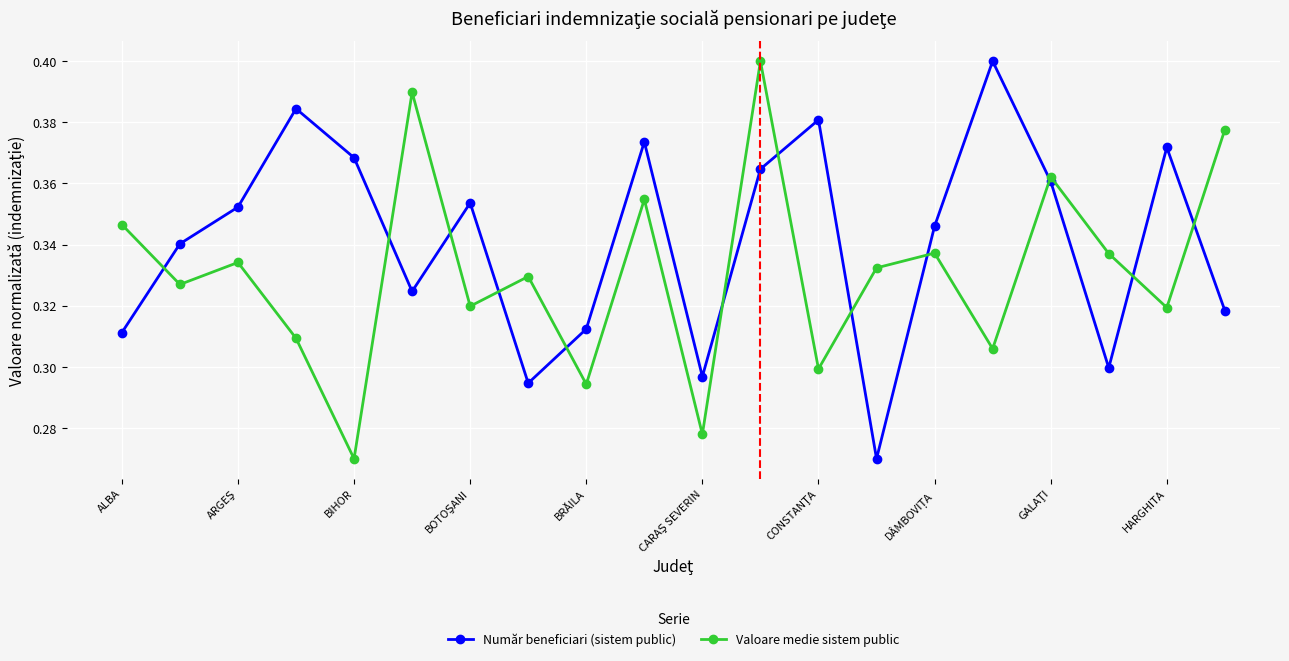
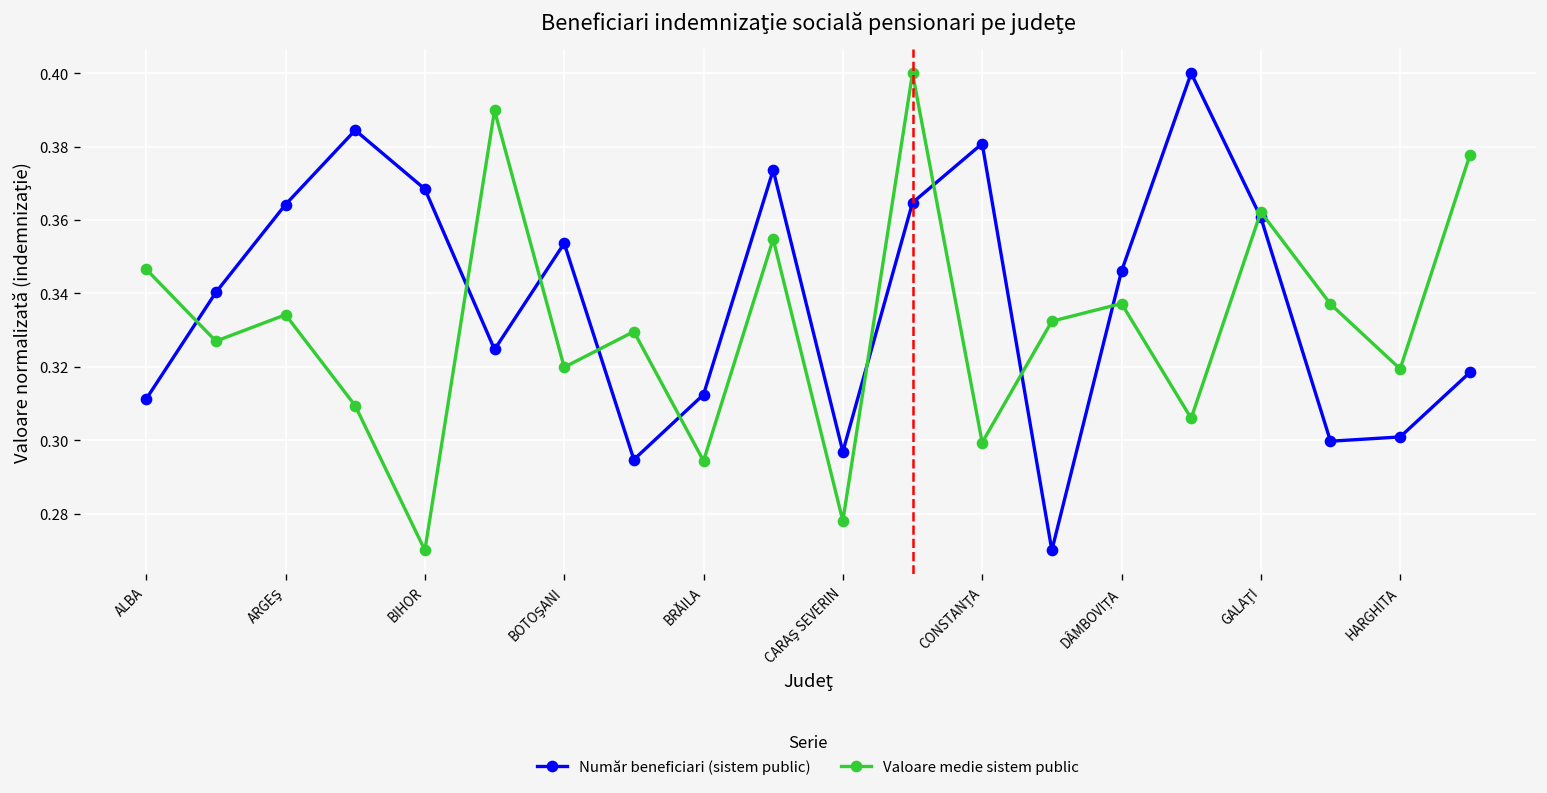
Număr beneficiari (sistem public), ARGEŞ: 0.352 -> 0.364
Număr beneficiari (sistem public), HARGHITA: 0.372 -> 0.301
